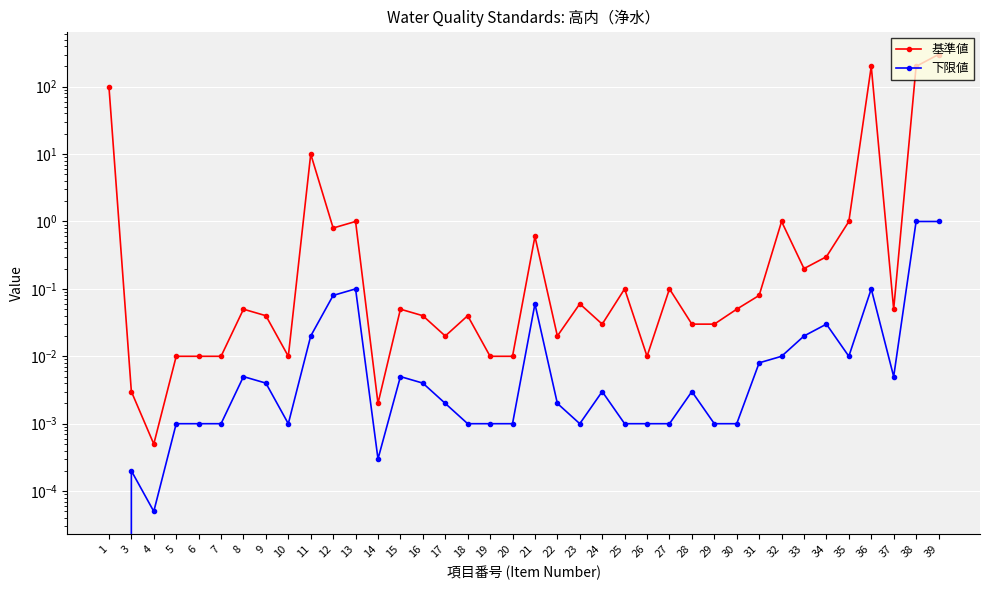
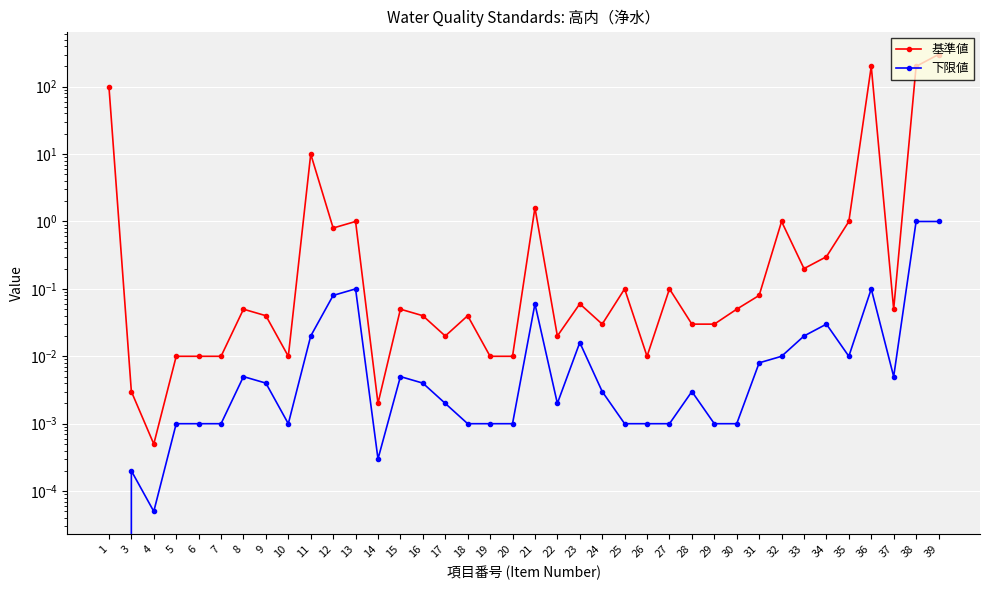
基準値, 21: 0.6 -> 1.6
下限値, 23: 0.001 -> 0.016
